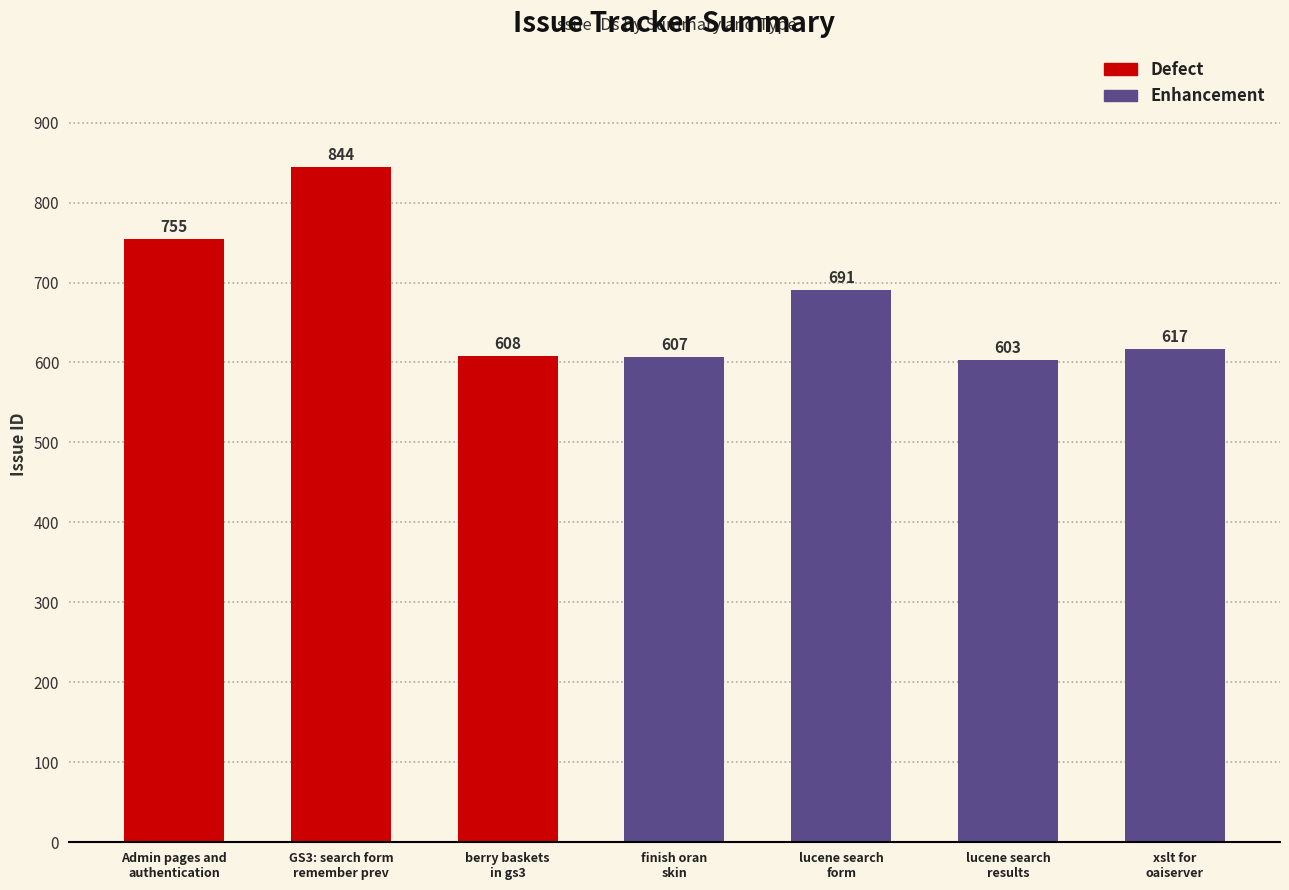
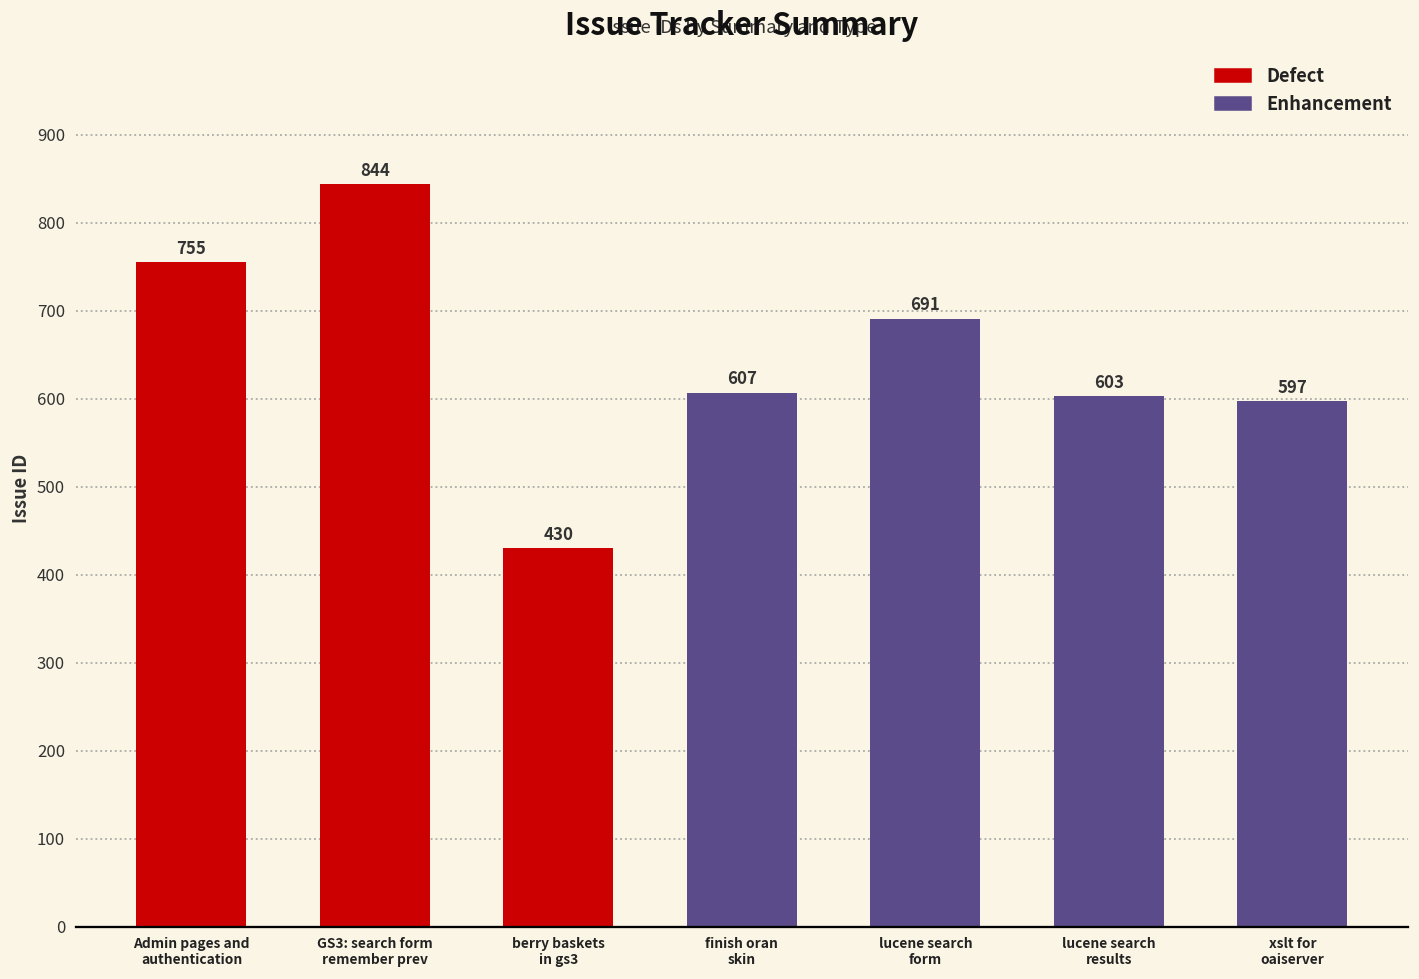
berry baskets in gs3: 608 -> 430
xslt for oaiserver: 617 -> 597
